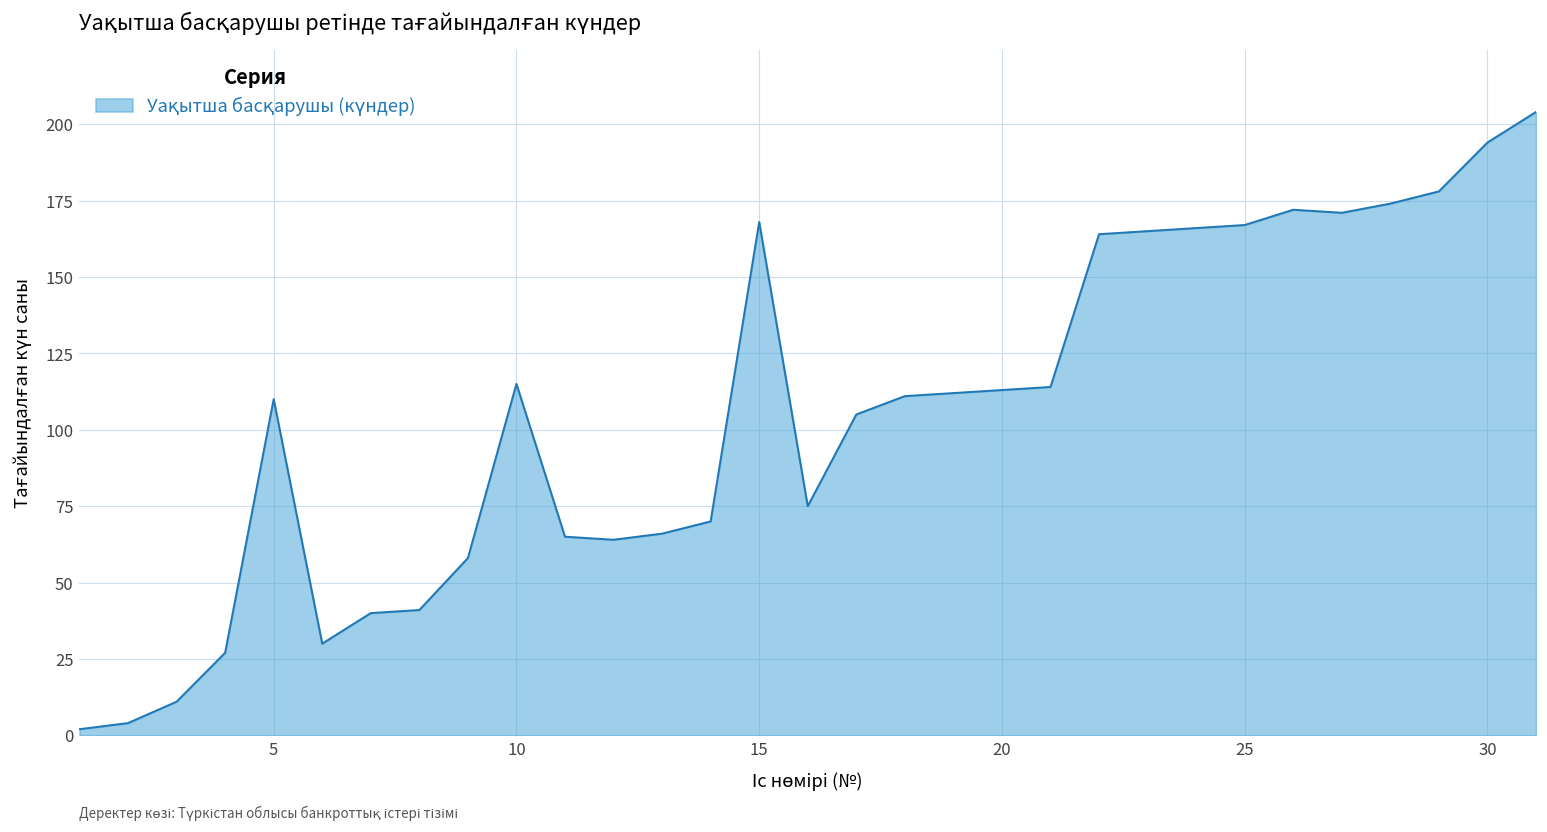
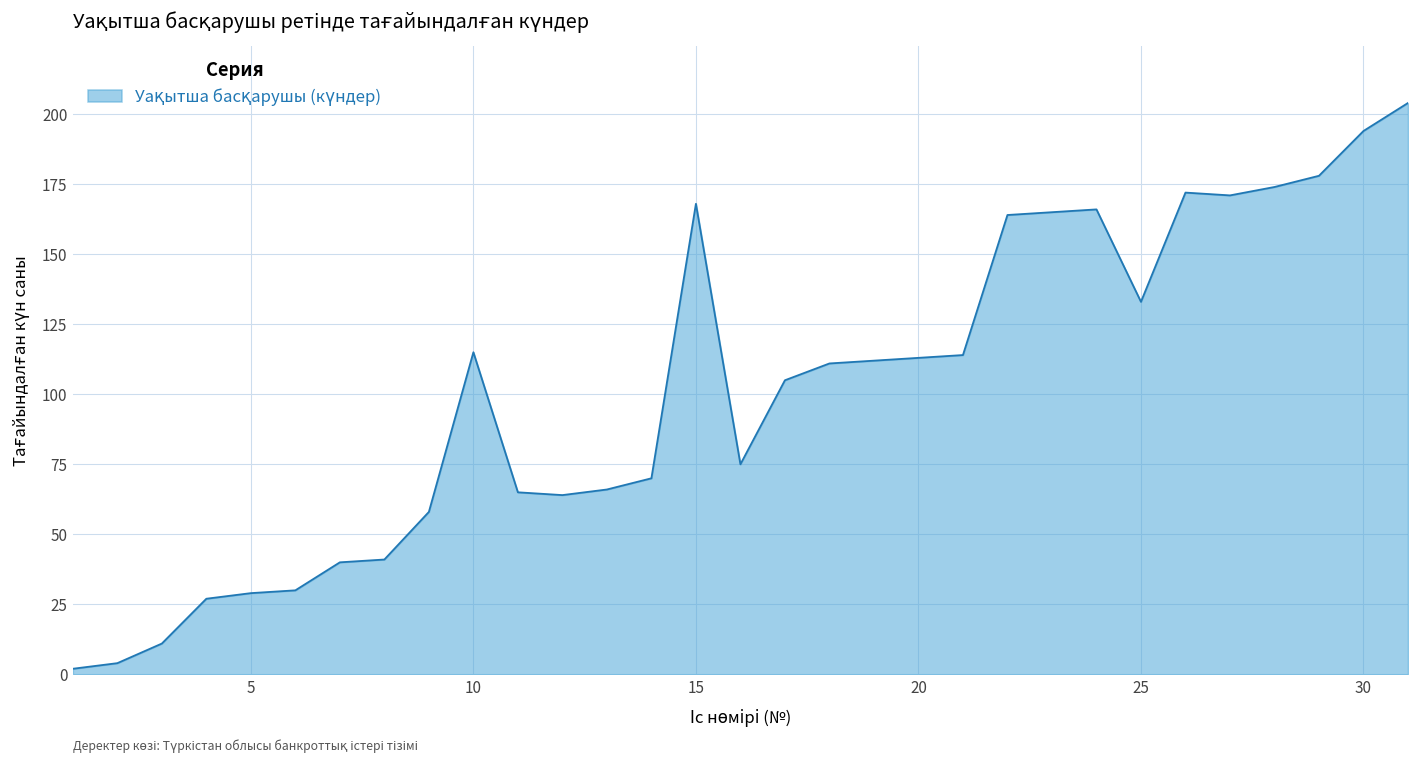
5: 110 -> 29
25: 167 -> 133
